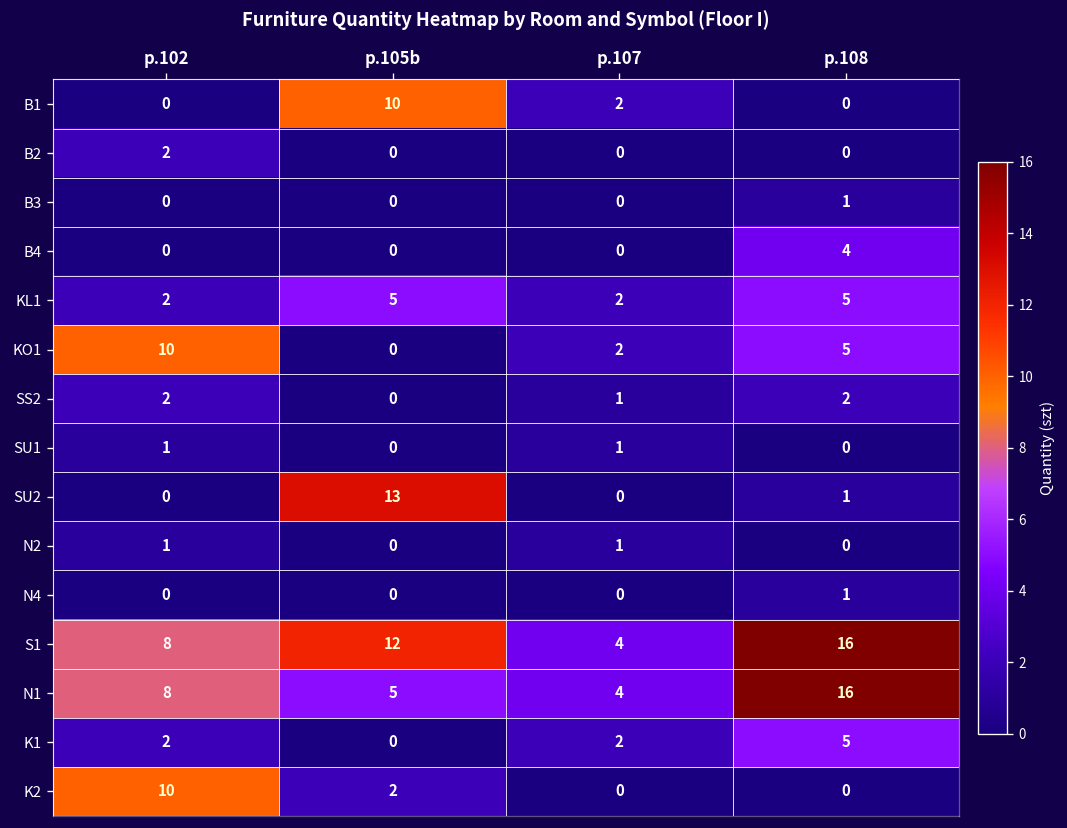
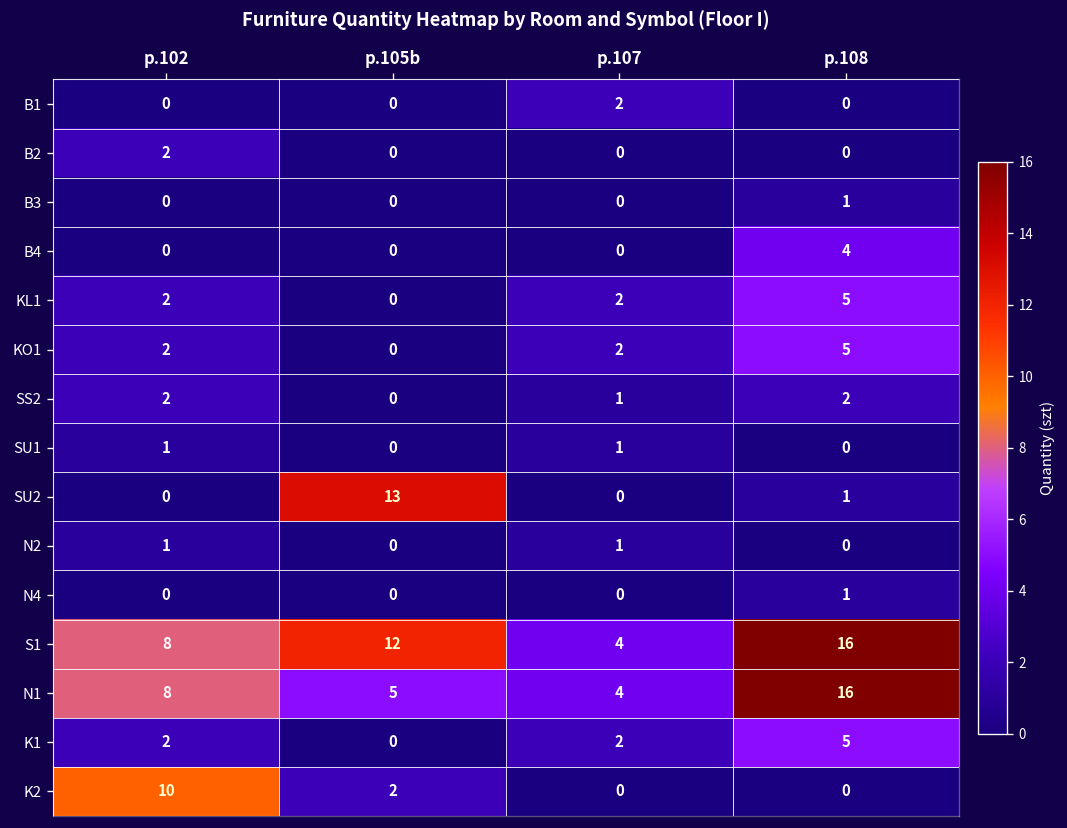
B1, p.105b: 10 -> 0
KL1, p.105b: 5 -> 0
KO1, p.102: 10 -> 2
